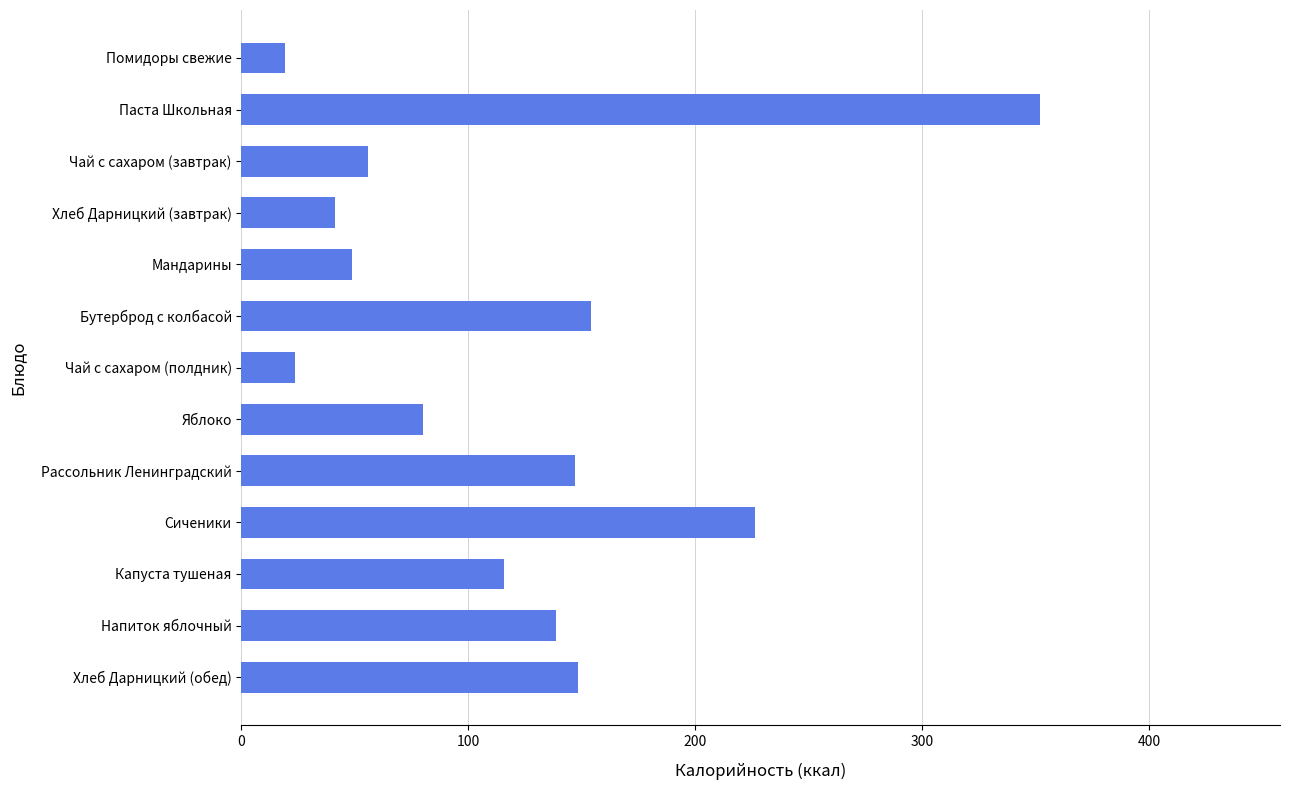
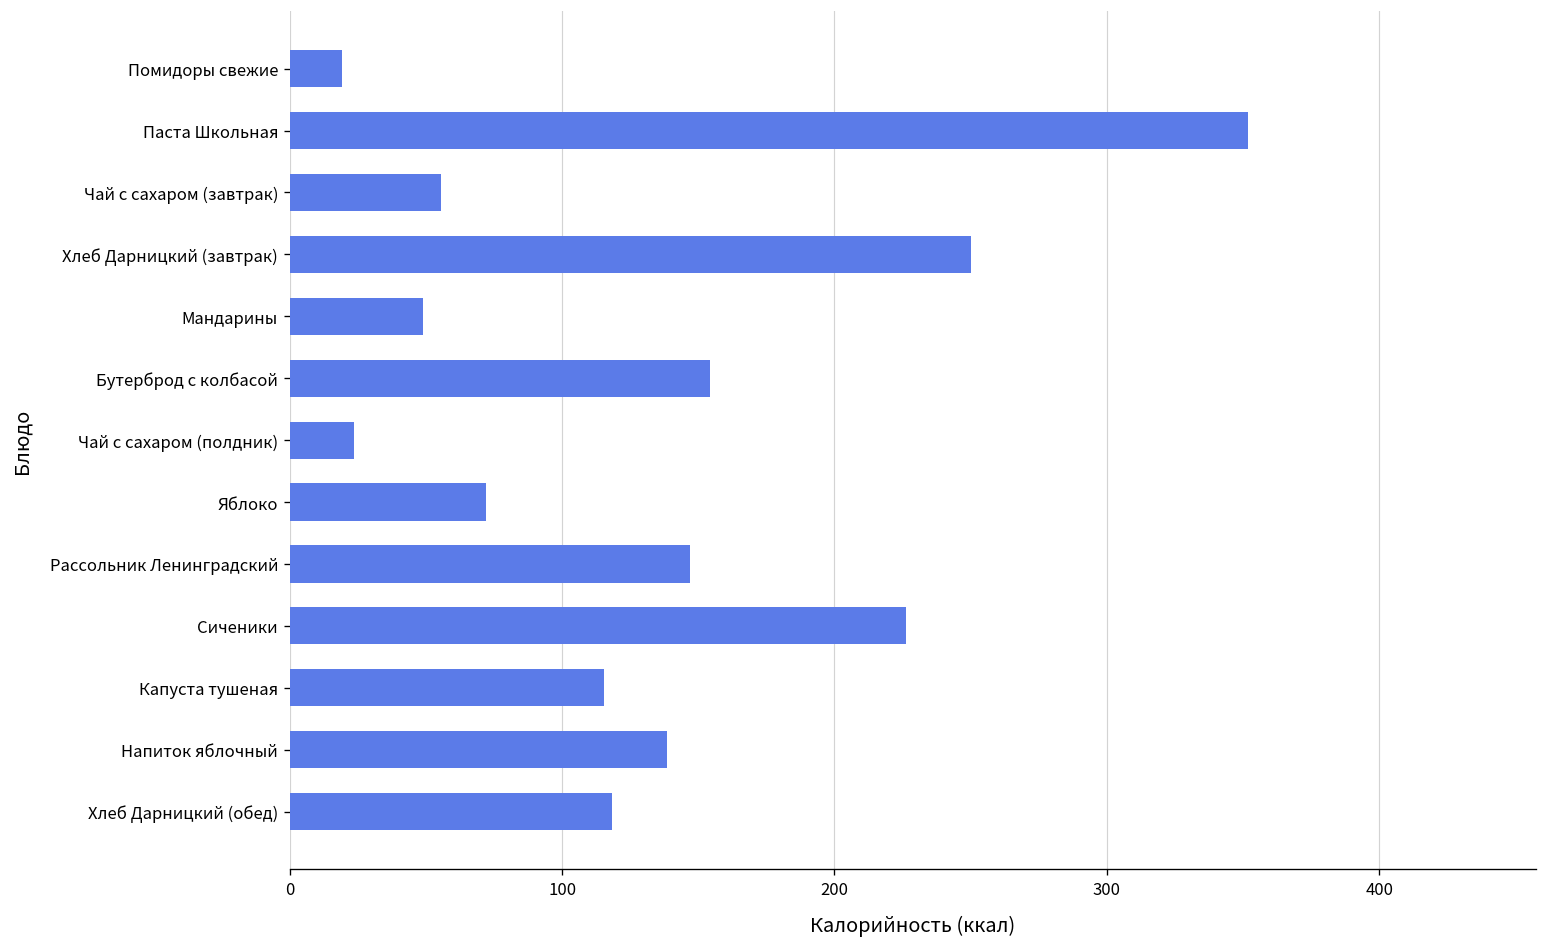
Хлеб Дарницкий (завтрак): 41 -> 250
Яблоко: 80 -> 72
Хлеб Дарницкий (обед): 148 -> 118
